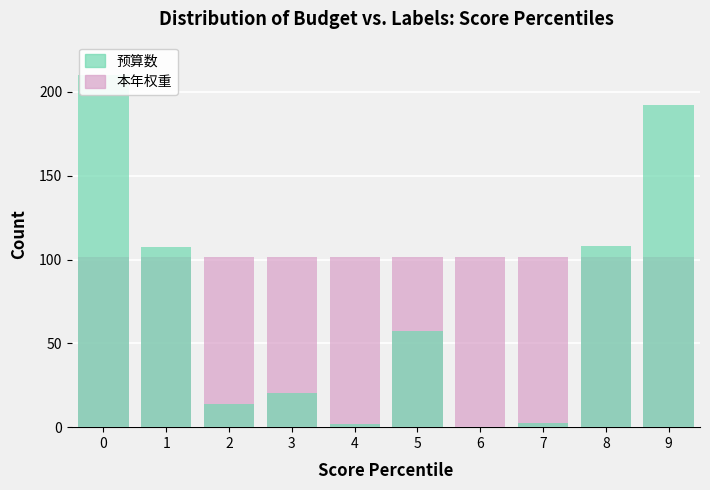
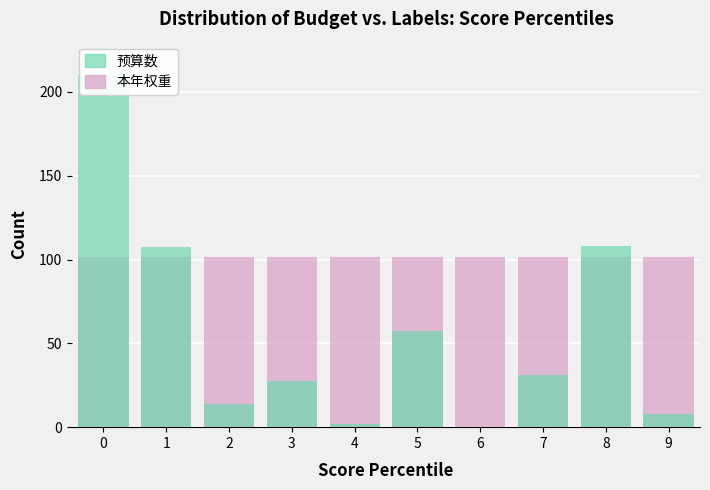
预算数, 3: 21 -> 27
预算数, 7: 3 -> 31
预算数, 9: 192 -> 8
